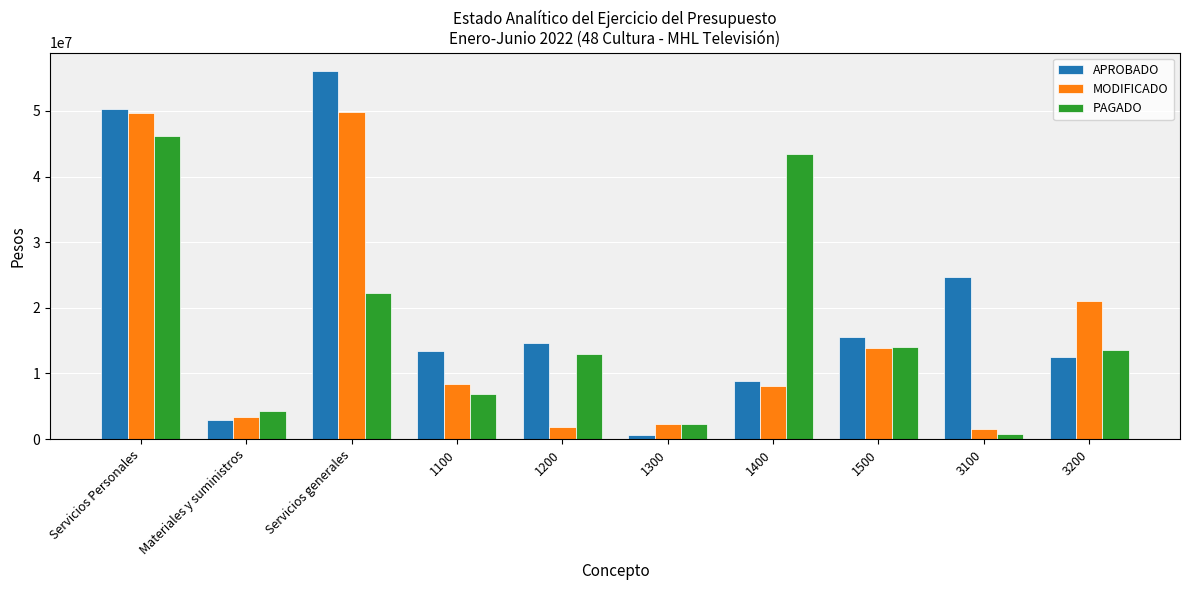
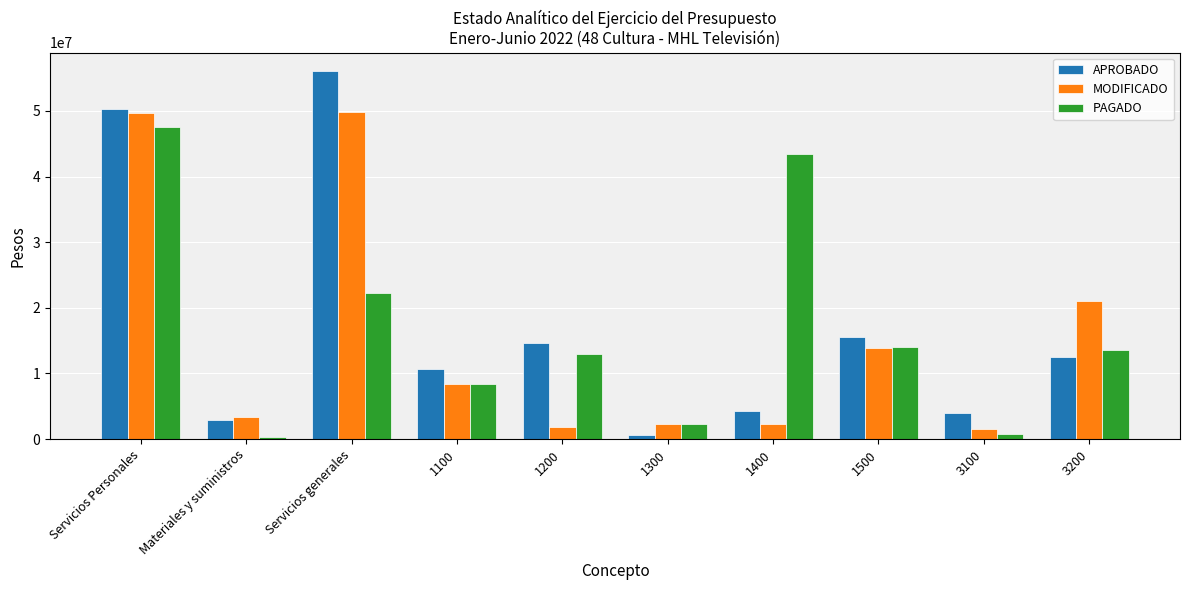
PAGADO, Servicios Personales: 46000000 -> 48000000
PAGADO, Materiales y suministros: 4000000 -> 0
APROBADO, 1100: 13000000 -> 11000000
PAGADO, 1100: 7000000 -> 8000000
APROBADO, 1400: 9000000 -> 4000000
MODIFICADO, 1400: 8000000 -> 2000000
APROBADO, 3100: 25000000 -> 4000000
